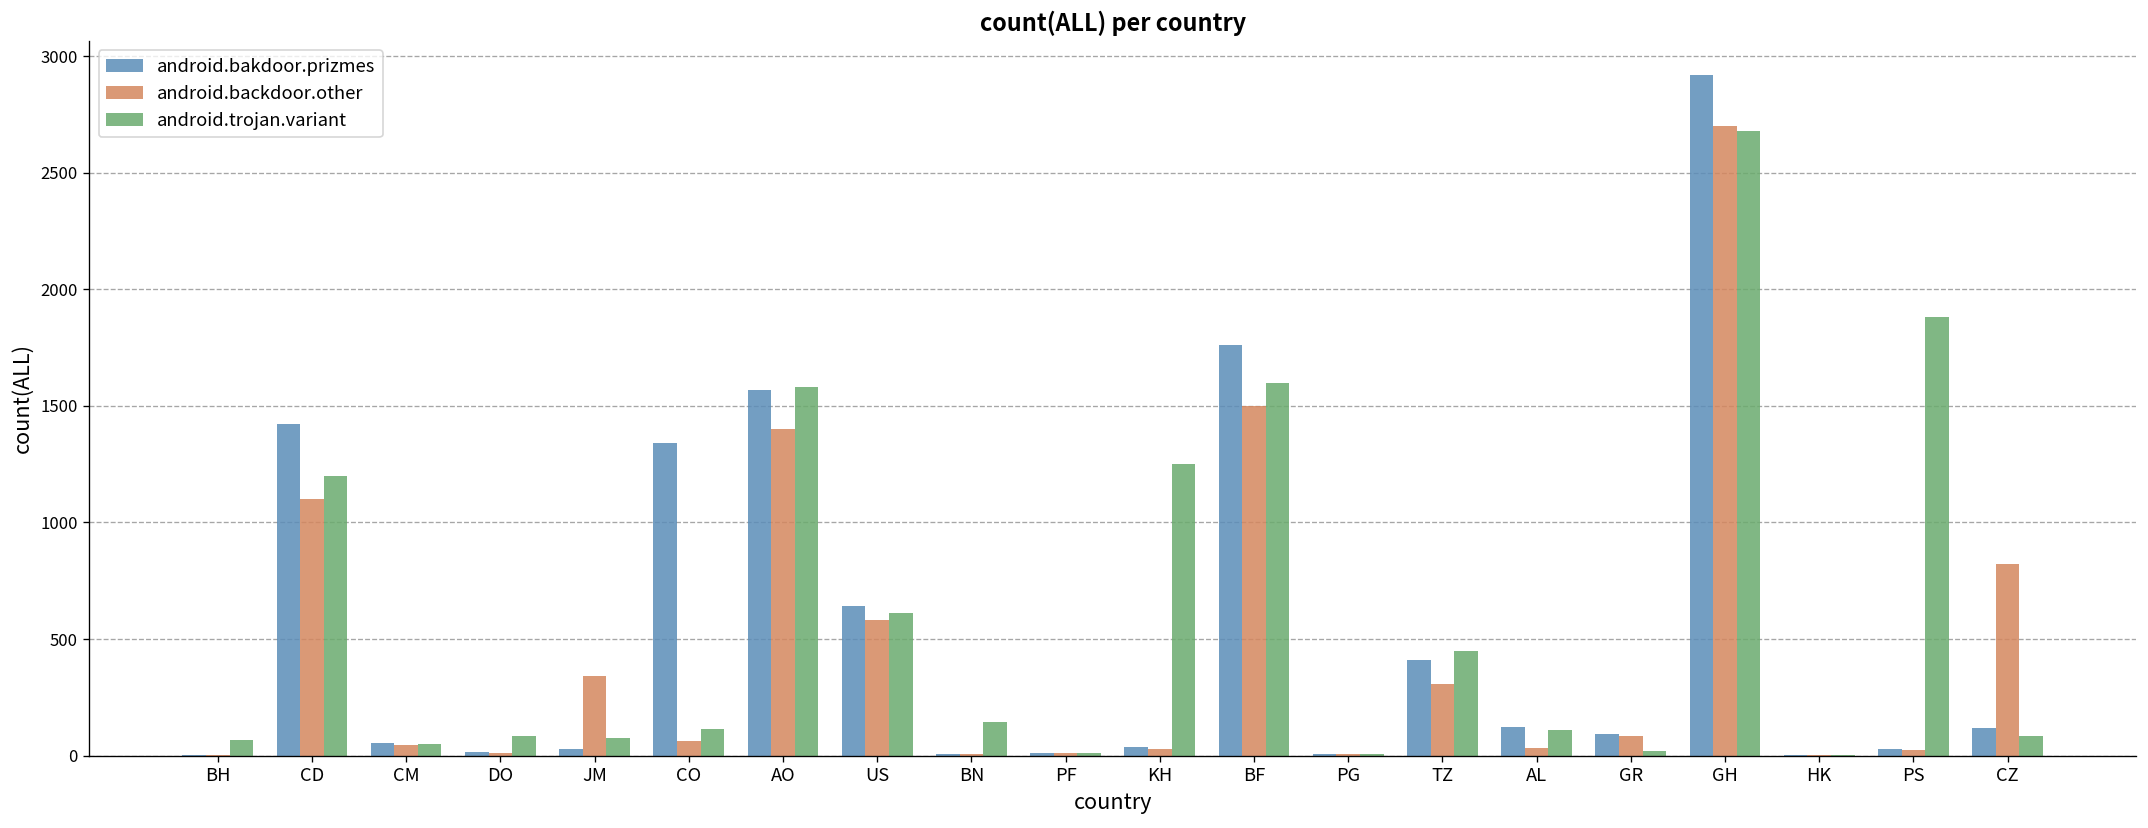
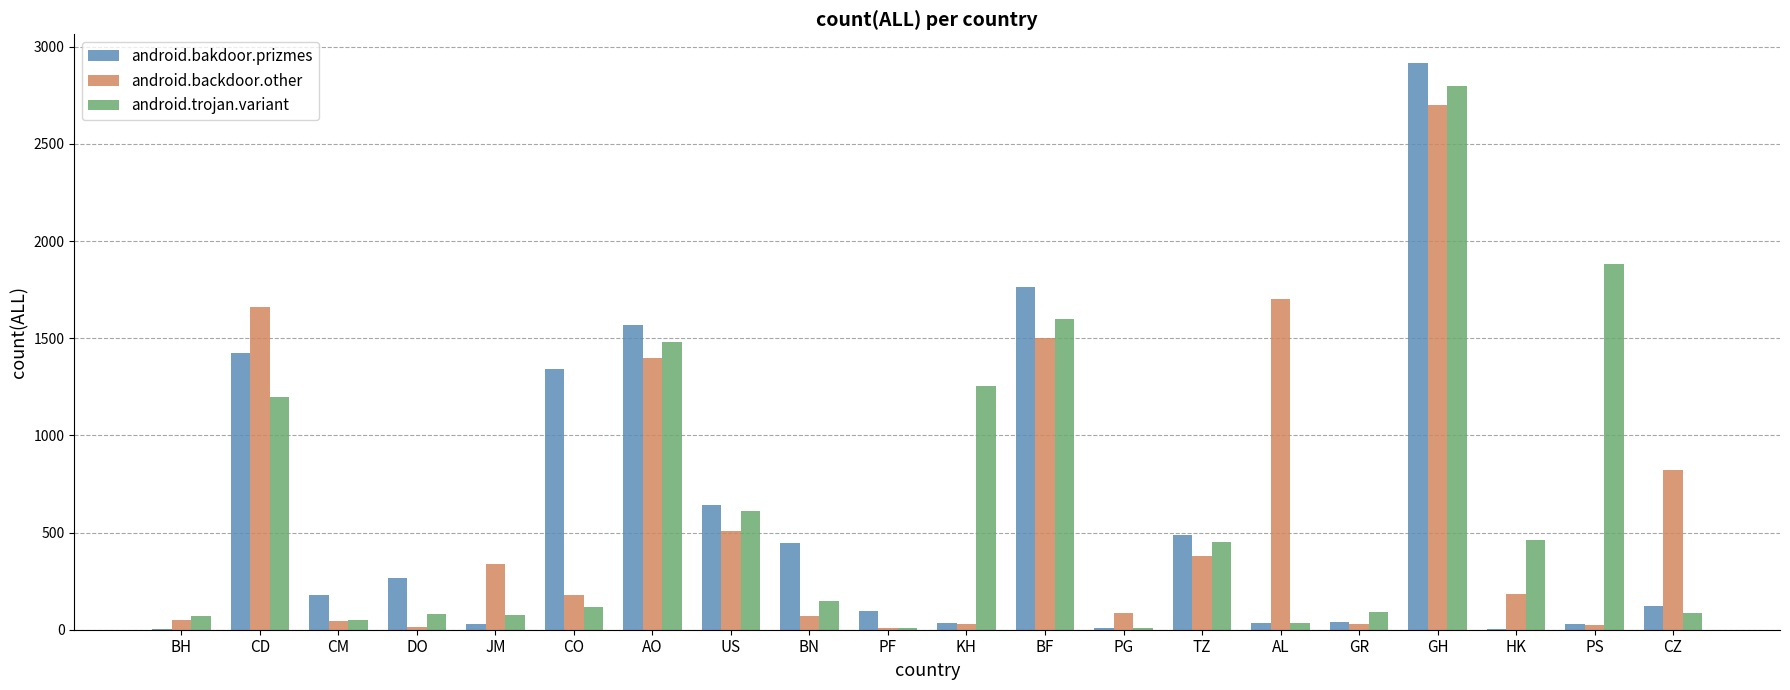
android.backdoor.other, BH: 0 -> 50
android.backdoor.other, CD: 1100 -> 1660
android.bakdoor.prizmes, CM: 50 -> 180
android.bakdoor.prizmes, DO: 20 -> 270
android.backdoor.other, CO: 70 -> 180
android.trojan.variant, AO: 1580 -> 1480
android.backdoor.other, US: 580 -> 510
android.bakdoor.prizmes, BN: 10 -> 450
android.backdoor.other, BN: 10 -> 70
android.bakdoor.prizmes, PF: 10 -> 100
android.backdoor.other, PG: 10 -> 90
android.bakdoor.prizmes, TZ: 410 -> 490
android.backdoor.other, TZ: 310 -> 380
android.bakdoor.prizmes, AL: 120 -> 40
android.backdoor.other, AL: 30 -> 1700
android.trojan.variant, AL: 110 -> 30
android.bakdoor.prizmes, GR: 90 -> 40
android.backdoor.other, GR: 90 -> 30
android.trojan.variant, GR: 20 -> 90
android.trojan.variant, GH: 2680 -> 2800
android.backdoor.other, HK: 0 -> 180
android.trojan.variant, HK: 0 -> 460
